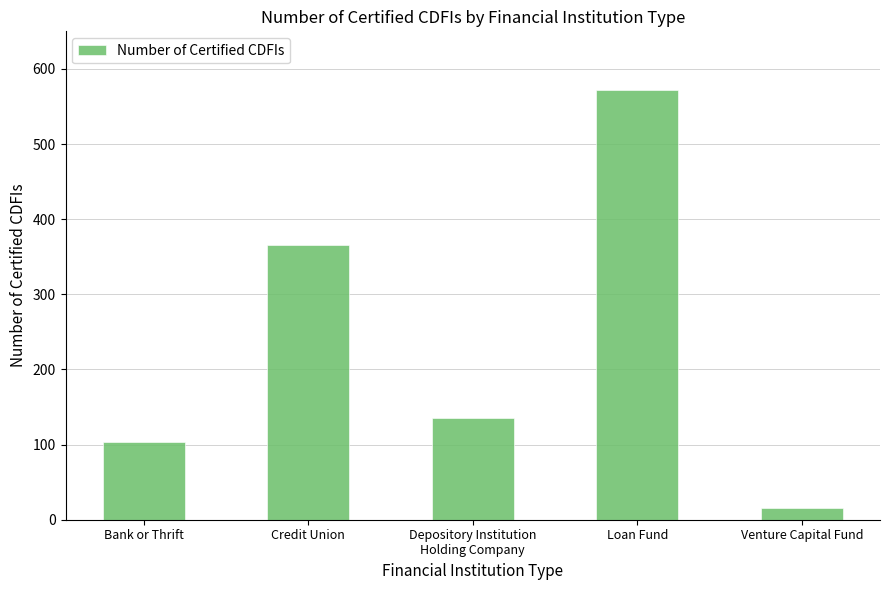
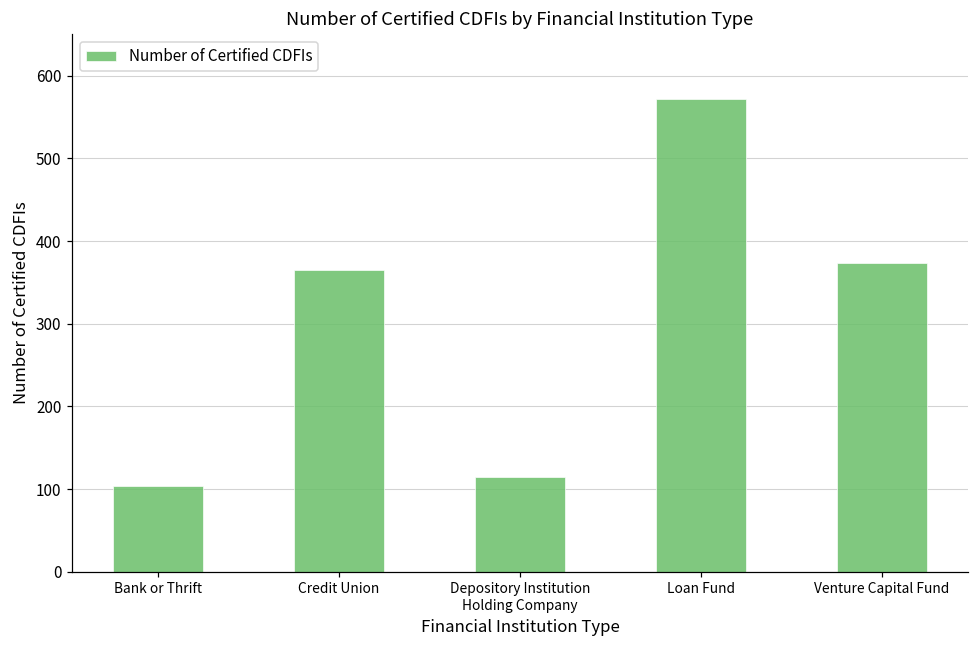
Depository Institution Holding Company: 140 -> 120
Venture Capital Fund: 20 -> 370
